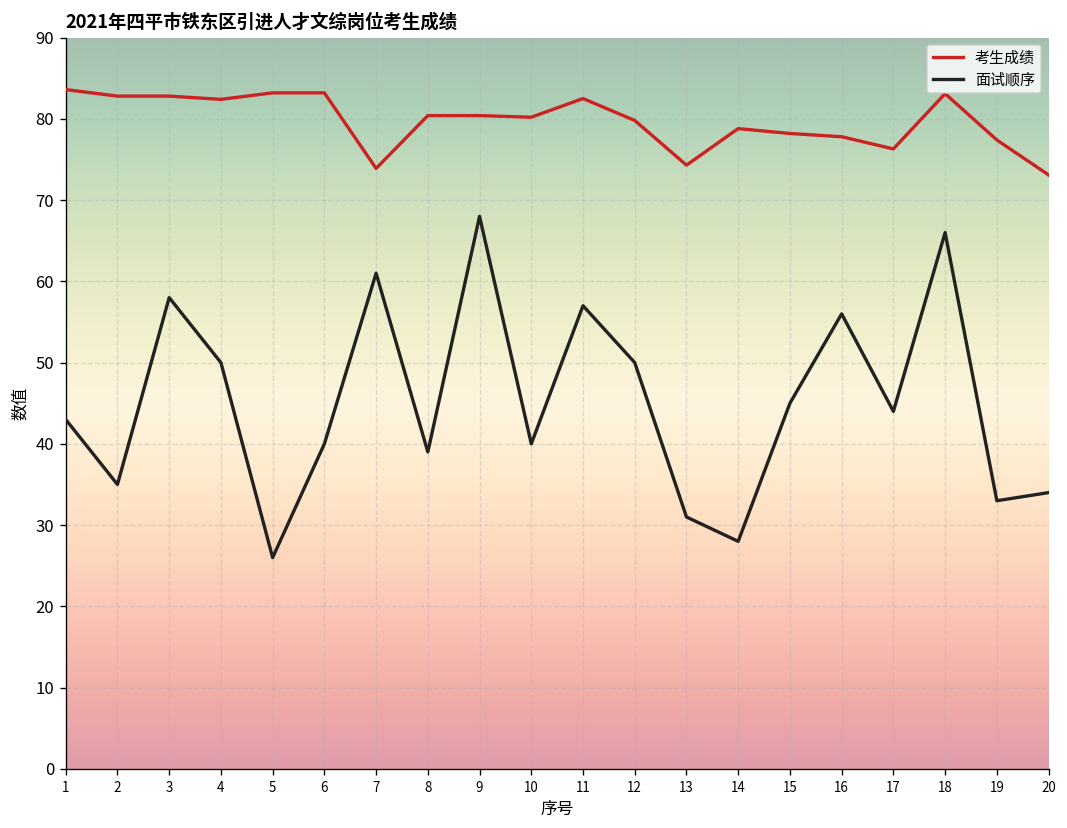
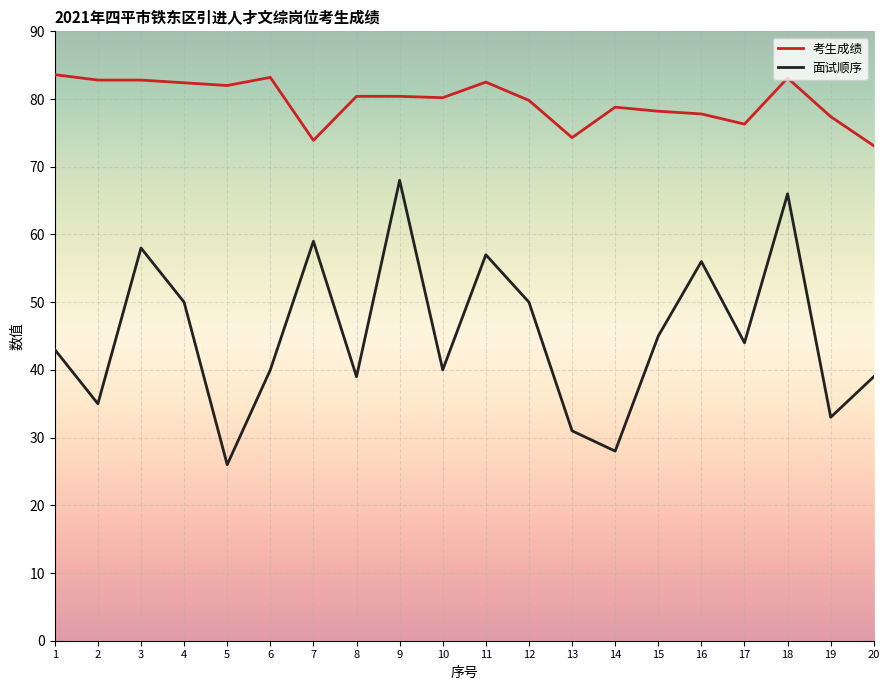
考生成绩, 5: 83 -> 82
面试顺序, 7: 61 -> 59
面试顺序, 20: 34 -> 39
